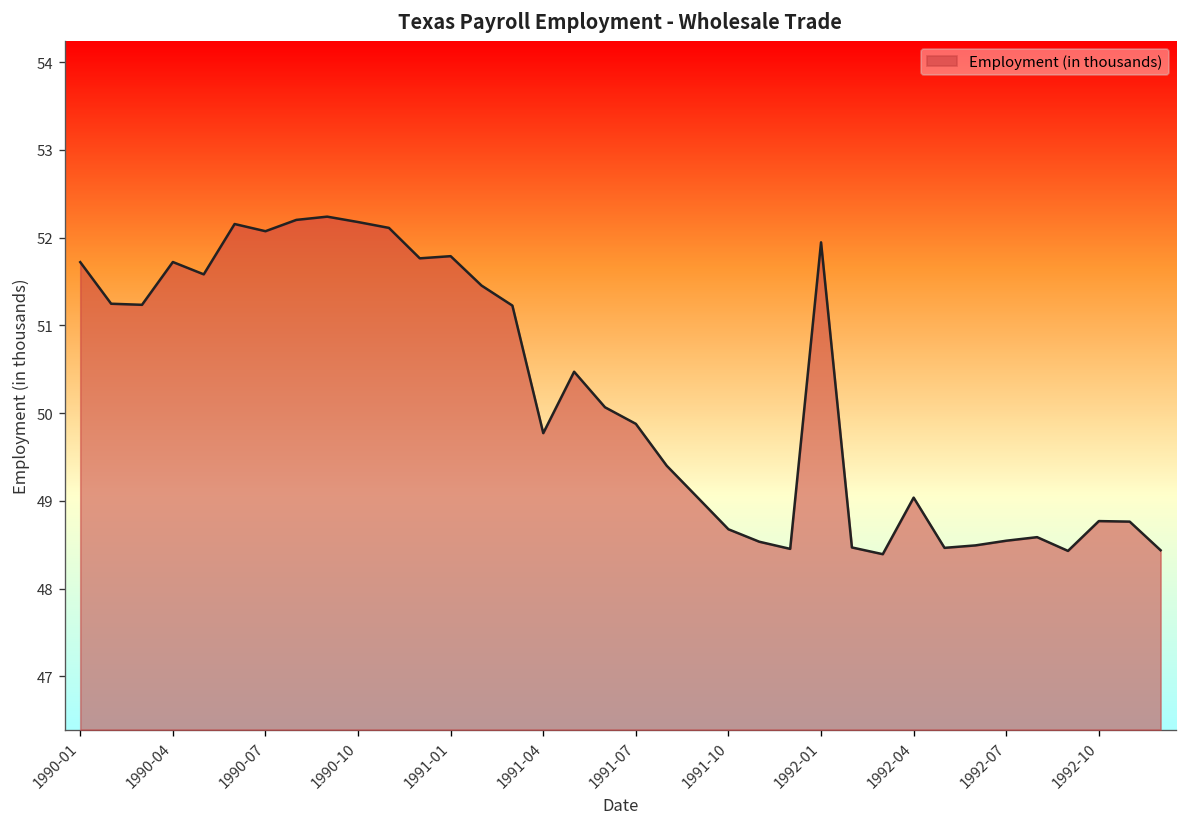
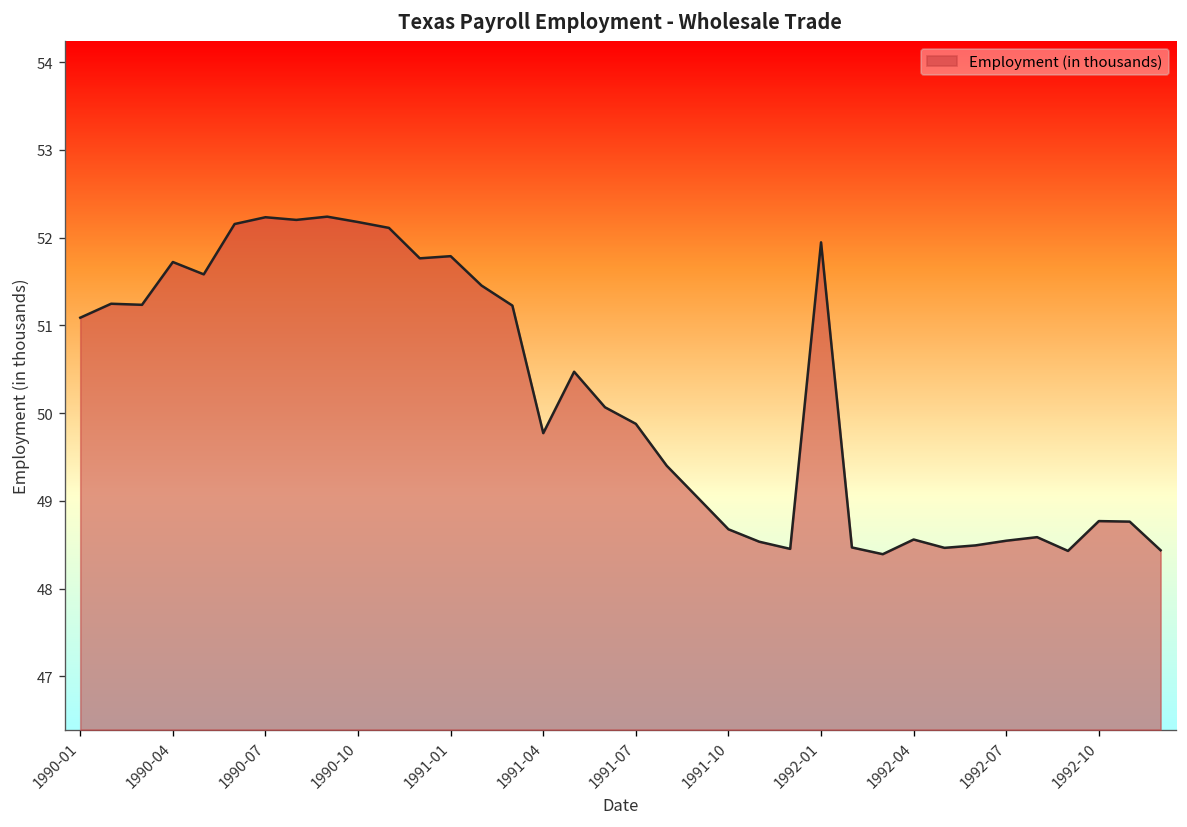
Employment (in thousands), 1990-01: 51.7 -> 51.1
Employment (in thousands), 1990-07: 52.1 -> 52.2
Employment (in thousands), 1992-04: 49.0 -> 48.6
